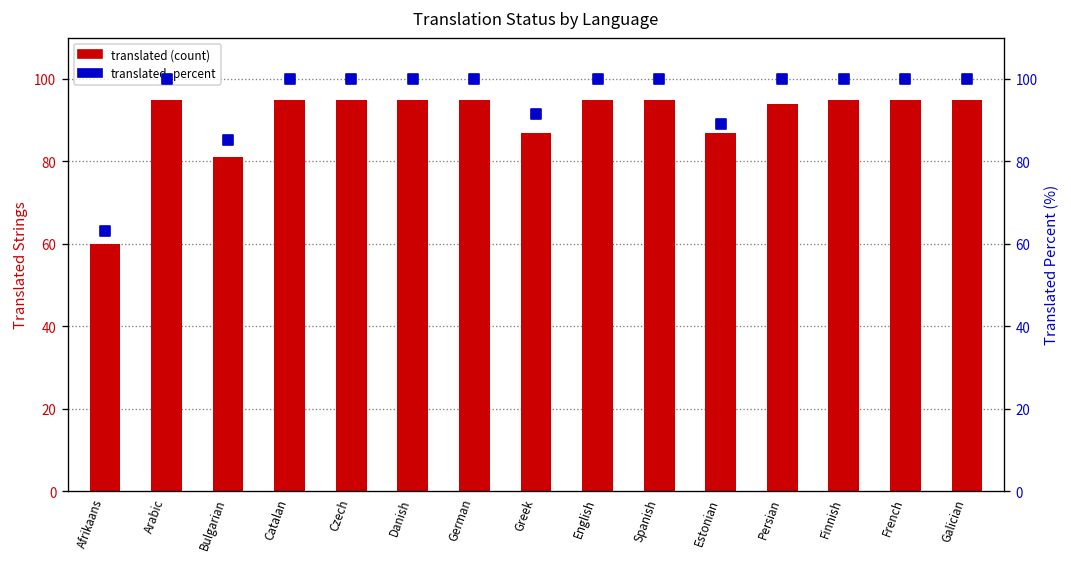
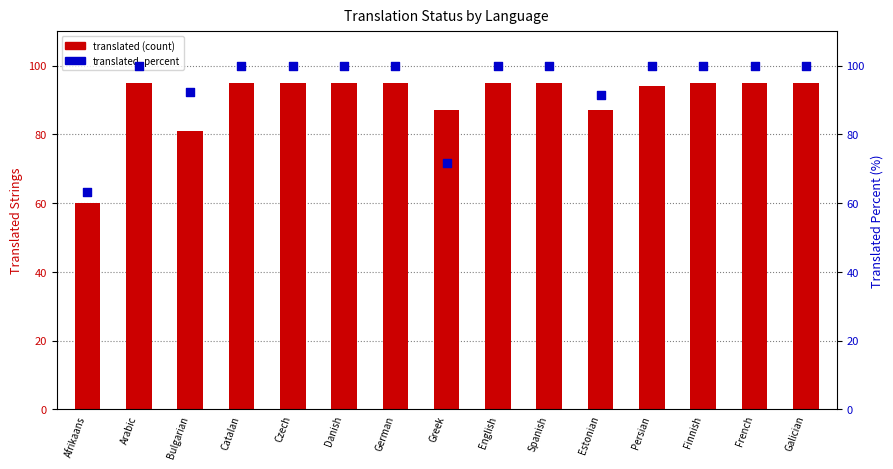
translated_percent, Bulgarian: 85 -> 92
translated_percent, Greek: 92 -> 72
translated_percent, Estonian: 89 -> 92
